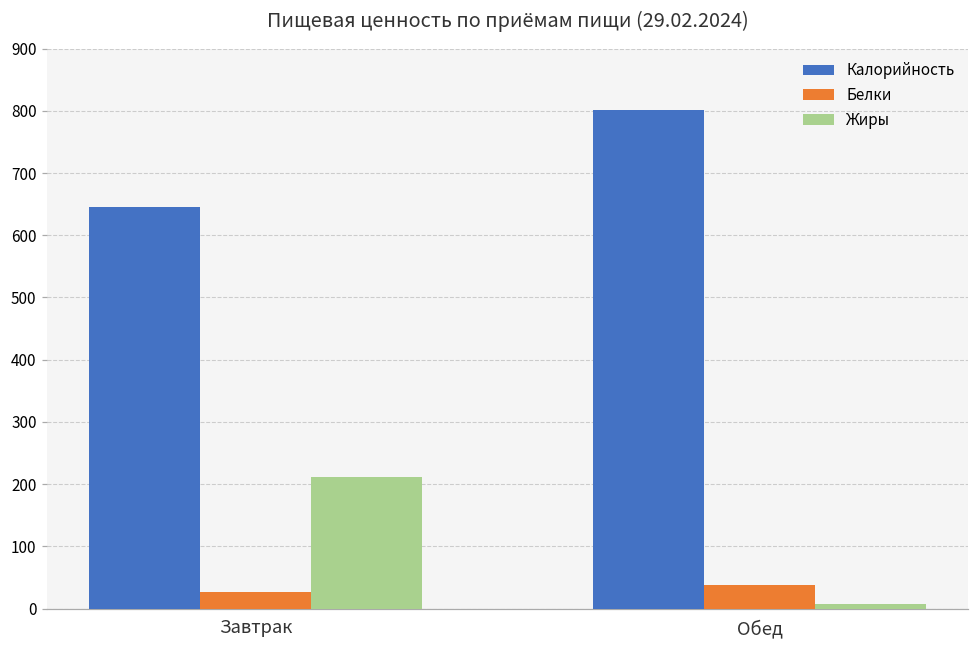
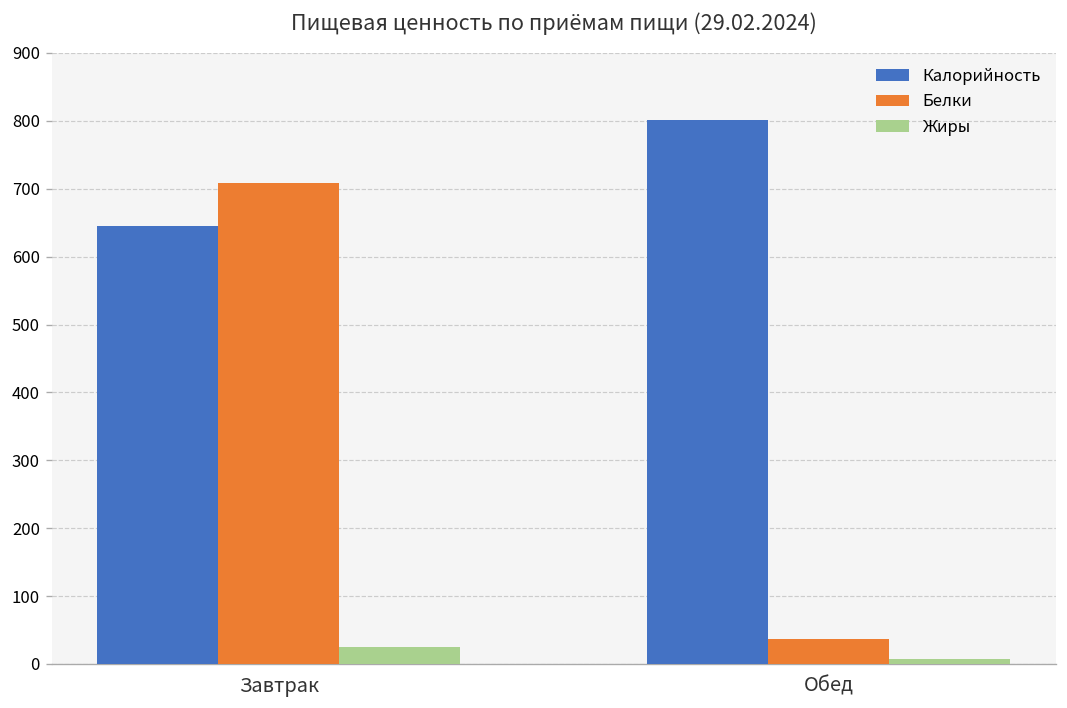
Белки, Завтрак: 30 -> 710
Жиры, Завтрак: 210 -> 30
